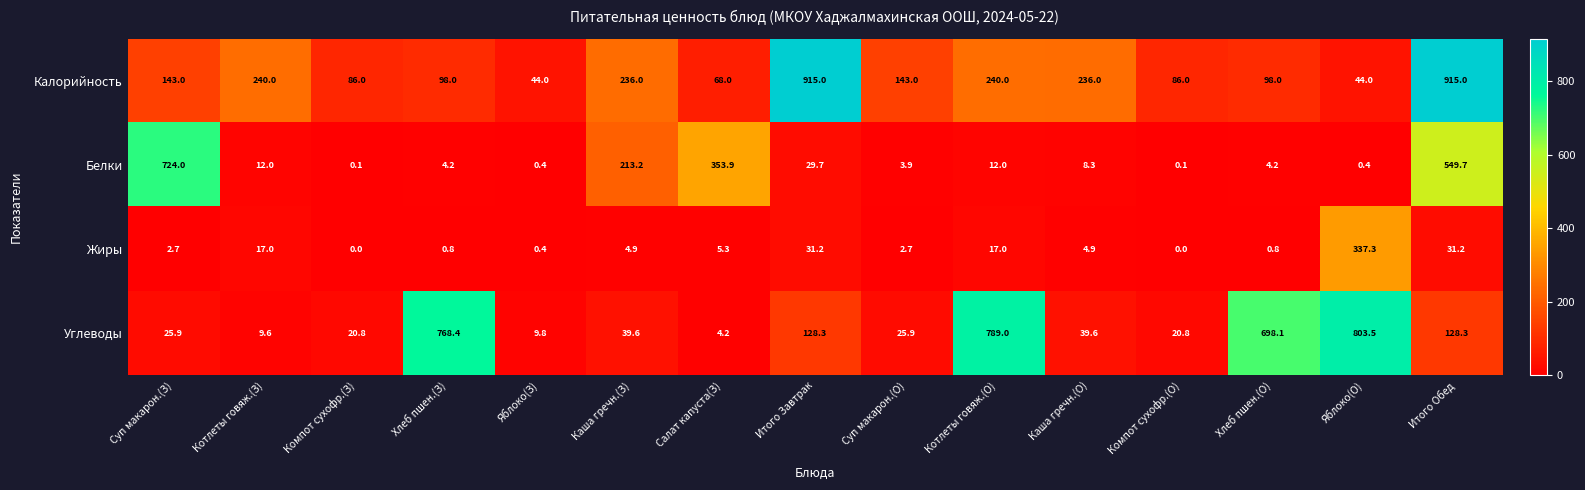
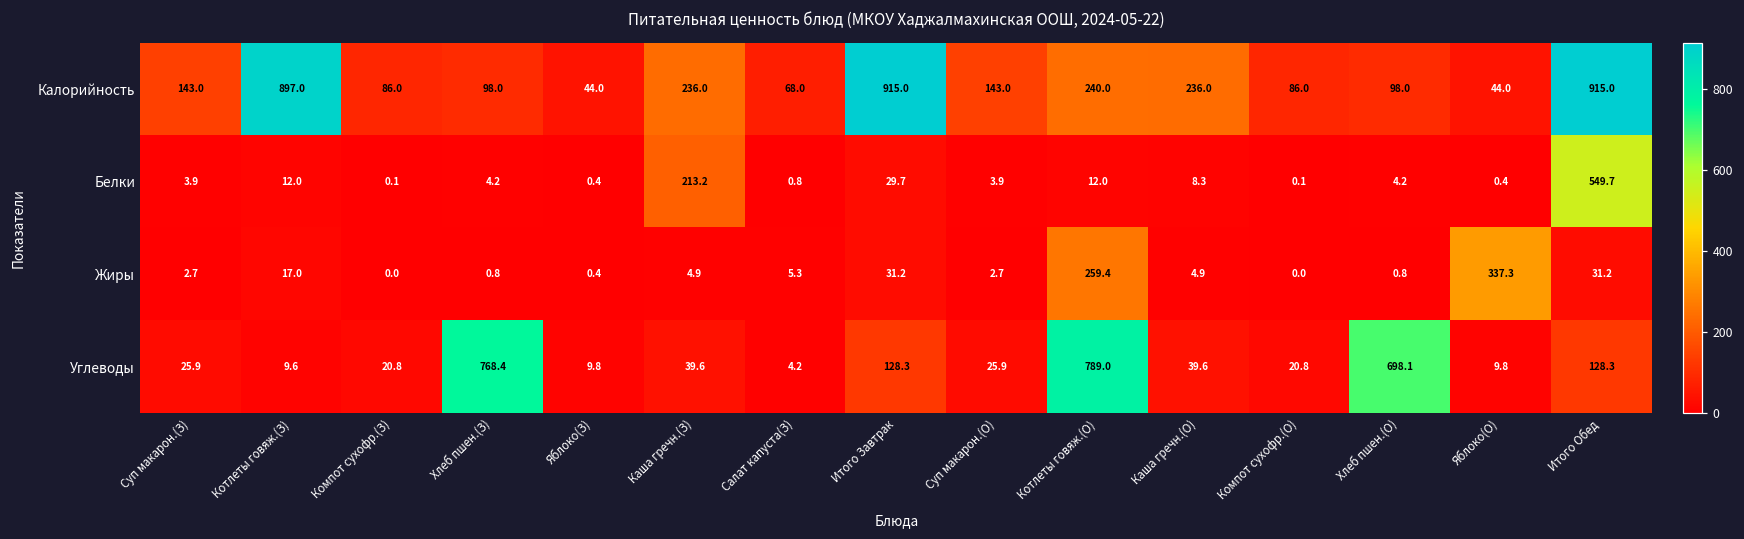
Калорийность, Котлеты говяж.(З): 240.0 -> 897.0
Белки, Суп макарон.(З): 724.0 -> 3.9
Белки, Салат капуста(З): 353.9 -> 0.8
Жиры, Котлеты говяж.(О): 17.0 -> 259.4
Углеводы, Яблоко(О): 803.5 -> 9.8
